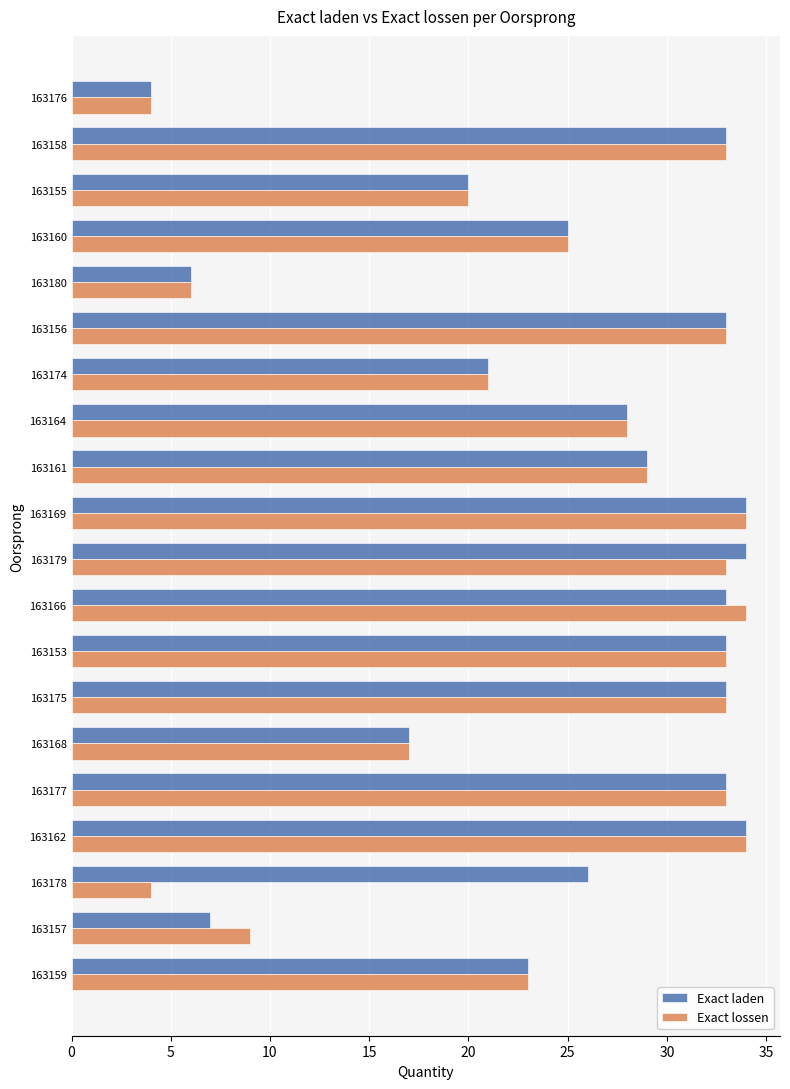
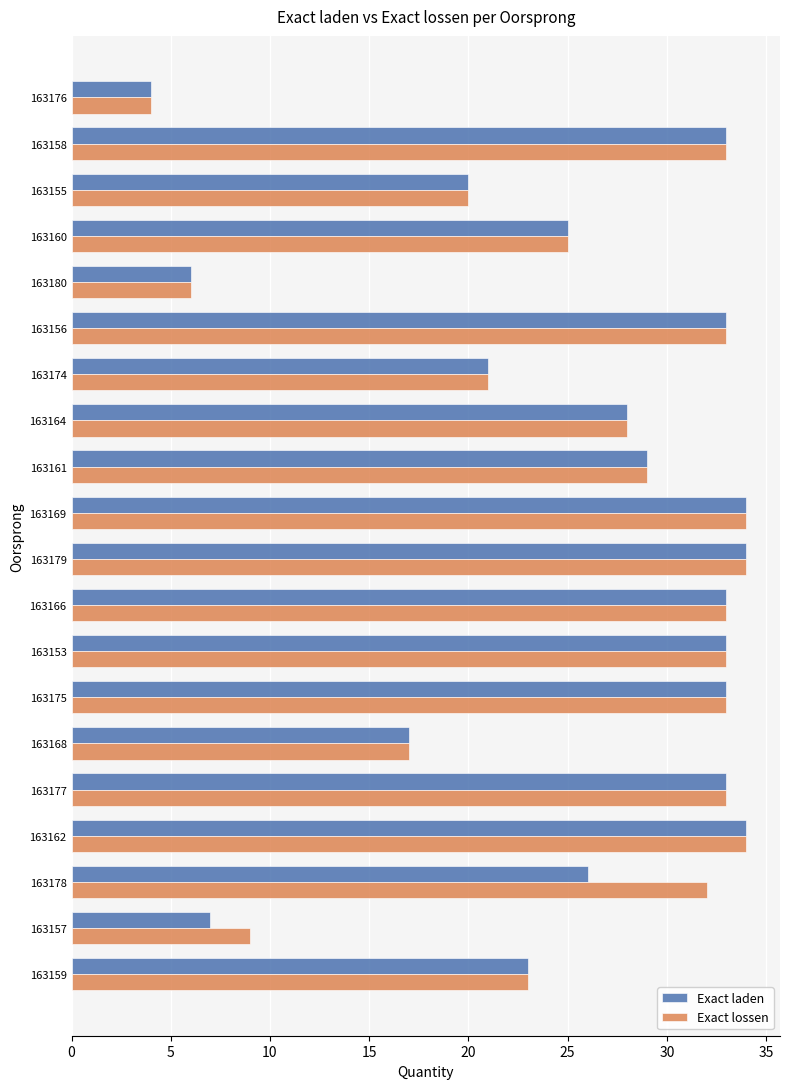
Exact lossen, 163179: 33 -> 34
Exact lossen, 163166: 34 -> 33
Exact lossen, 163178: 4 -> 32
